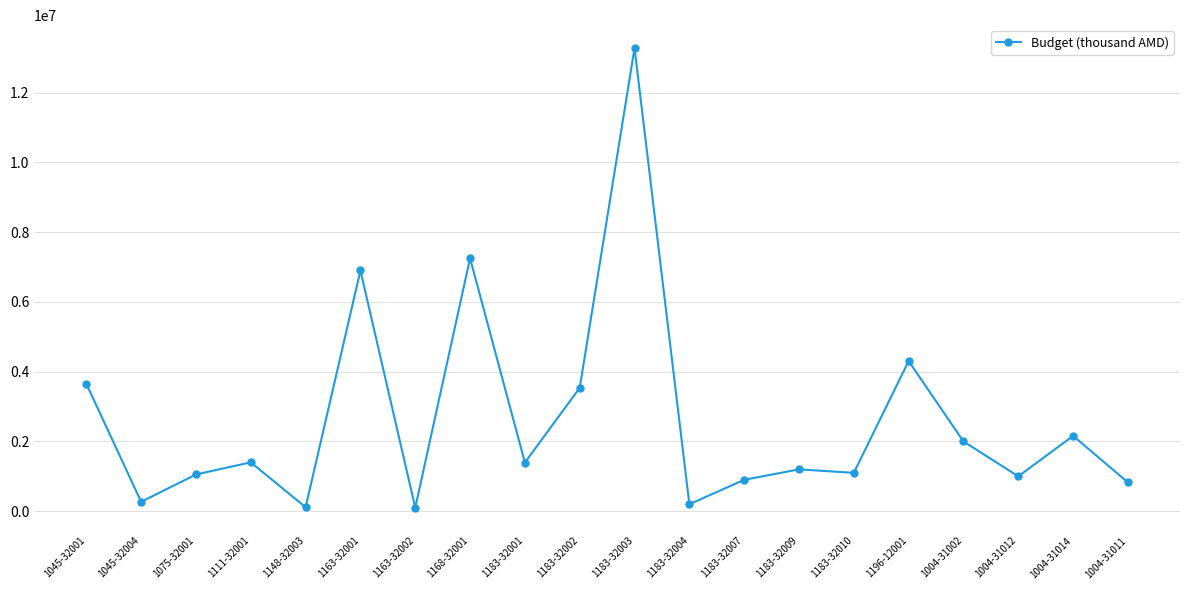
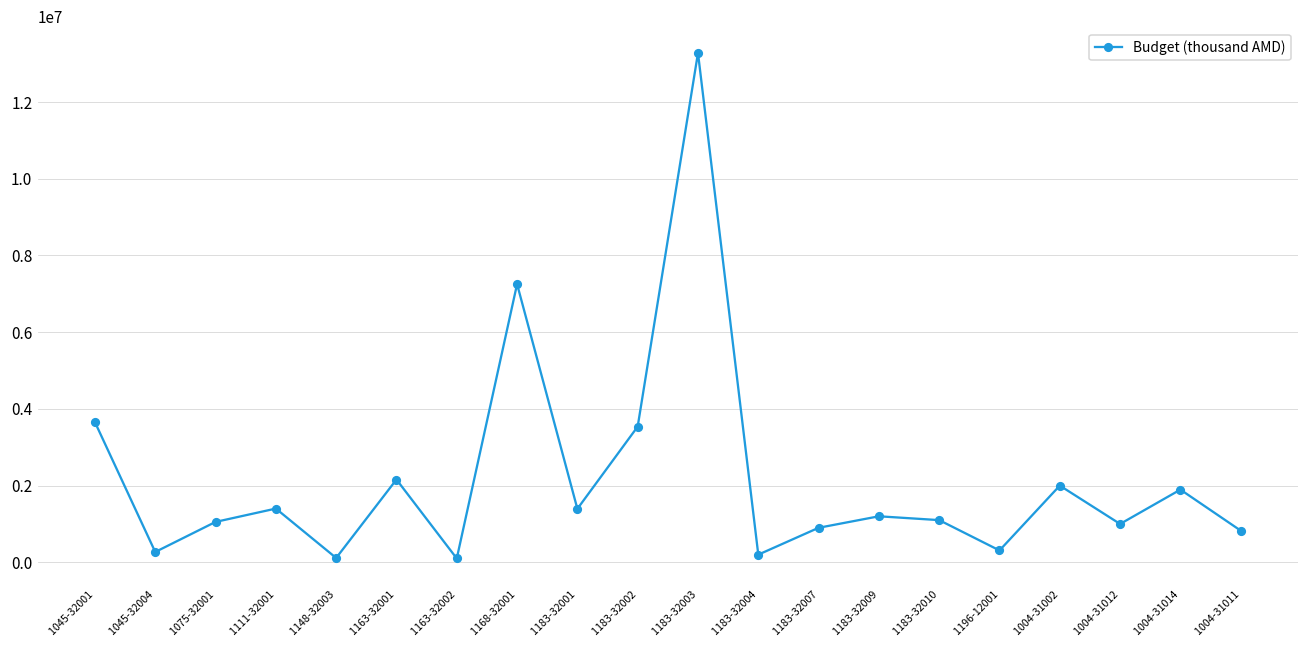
1163-32001: 6900000 -> 2200000
1196-12001: 4300000 -> 300000
1004-31014: 2200000 -> 1900000
